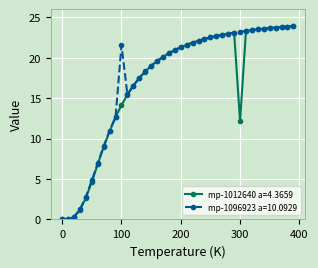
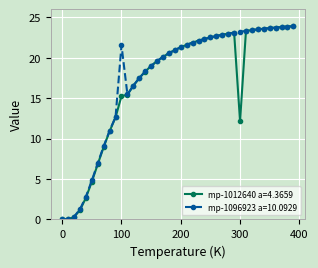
mp-1012640 a=4.3659, 100: 14 -> 15
